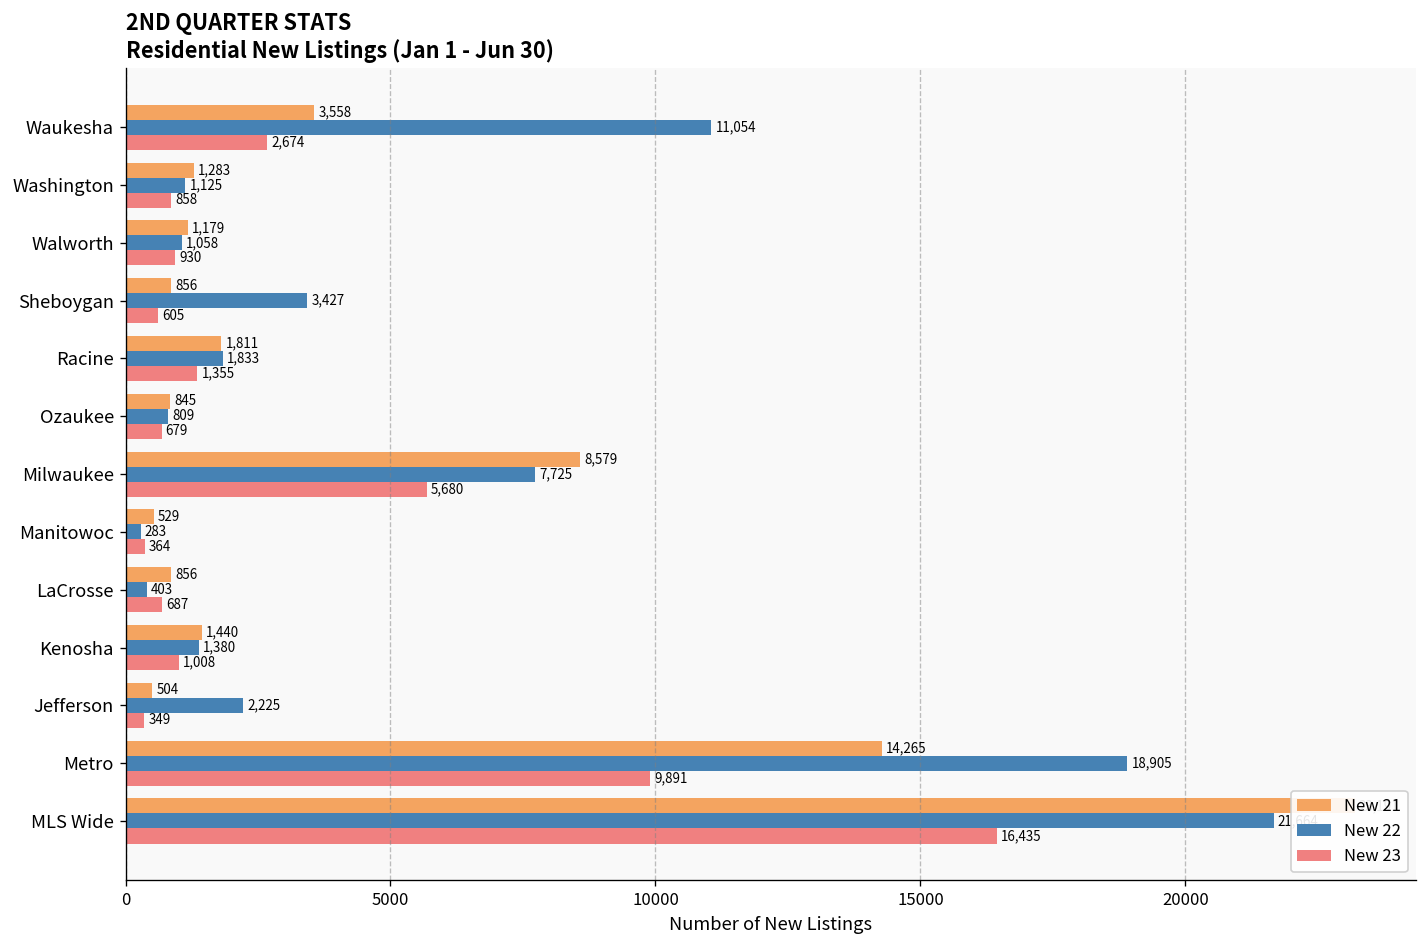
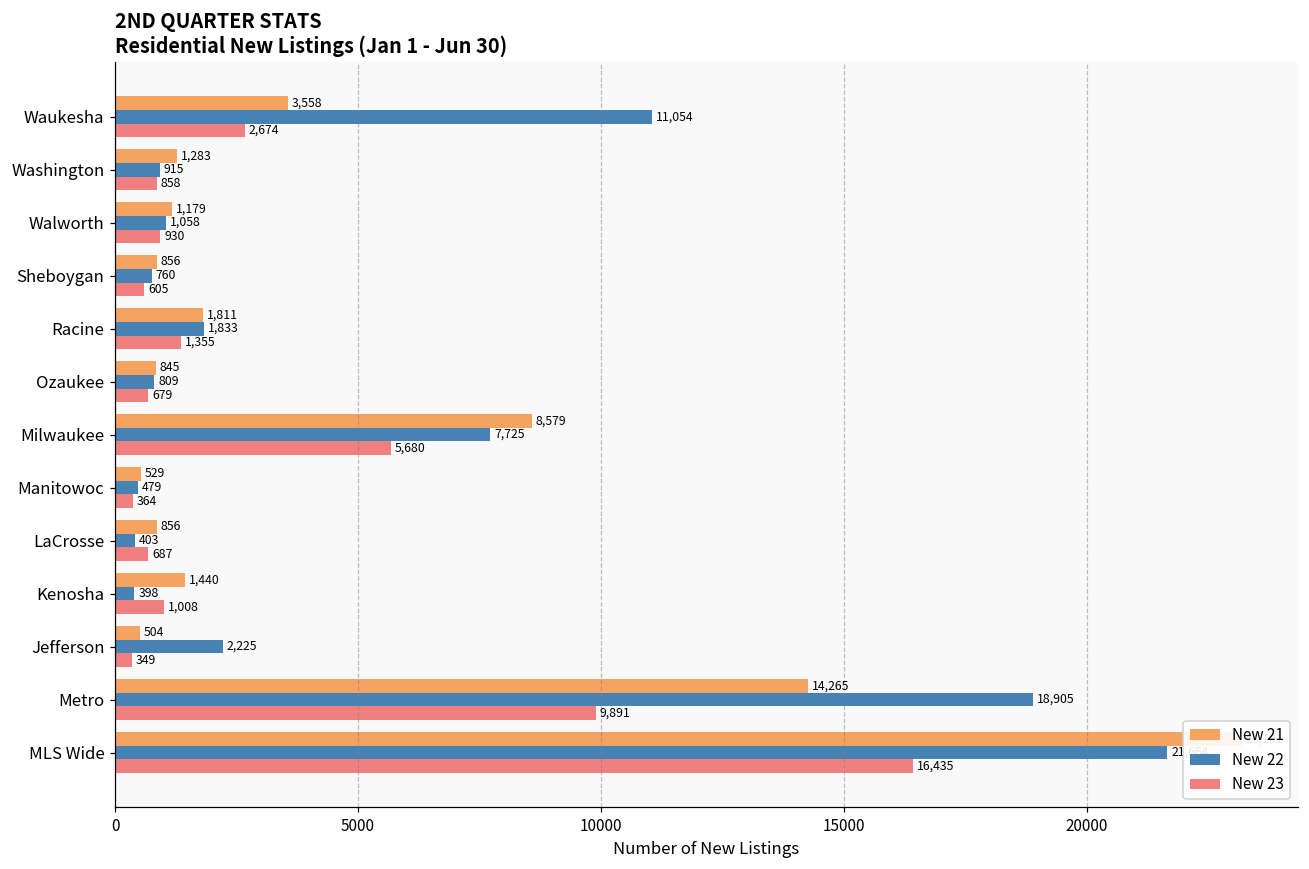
New 22, Washington: 1,125 -> 915
New 22, Sheboygan: 3,427 -> 760
New 22, Manitowoc: 283 -> 479
New 22, Kenosha: 1,380 -> 398
